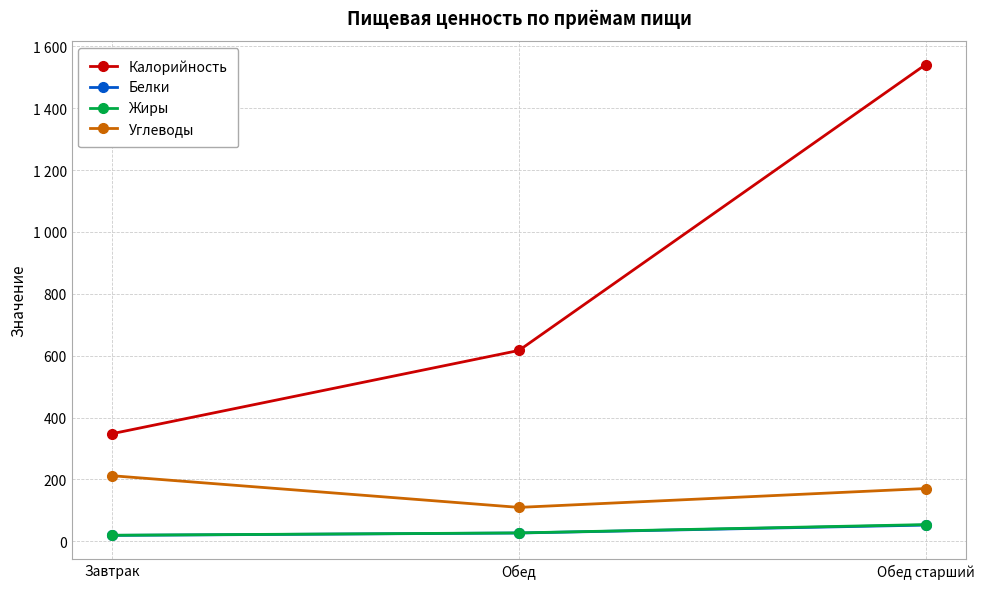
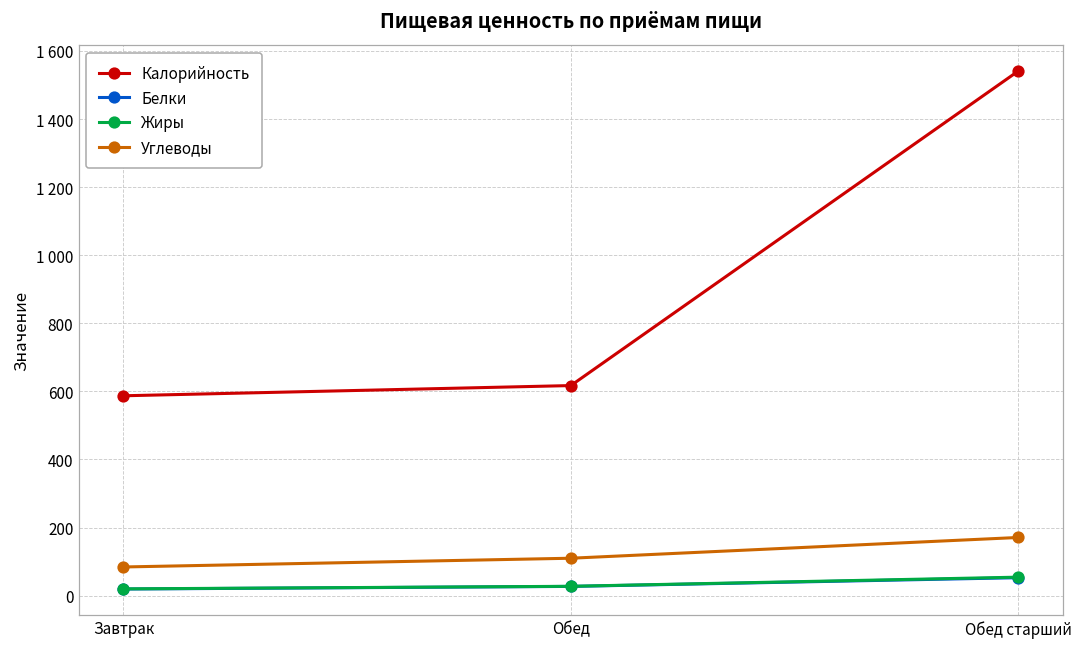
Калорийность, Завтрак: 350 -> 590
Углеводы, Завтрак: 210 -> 80
